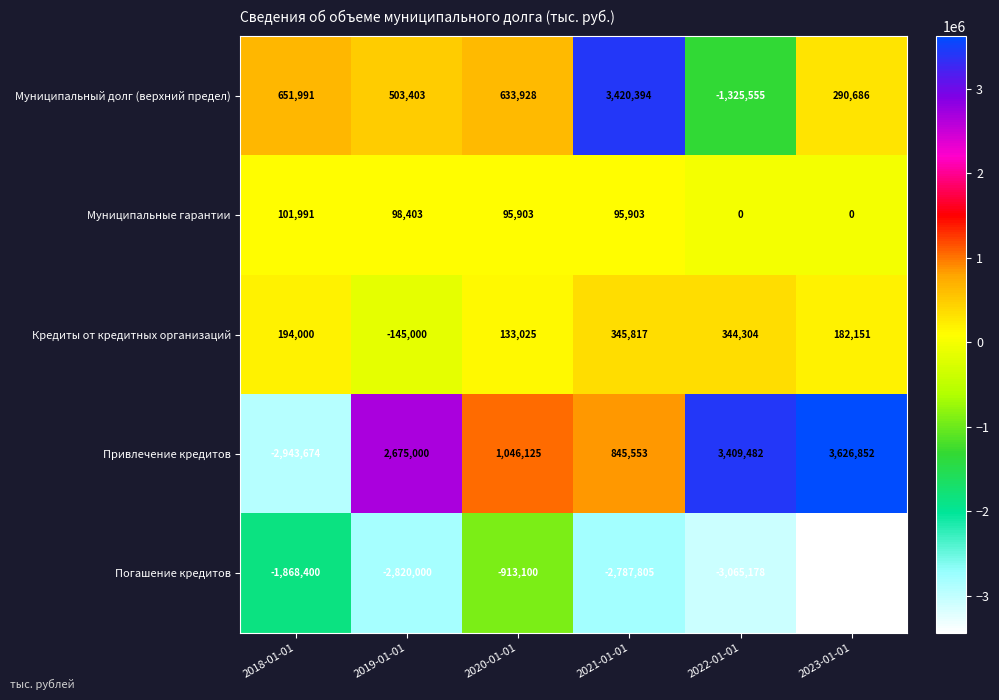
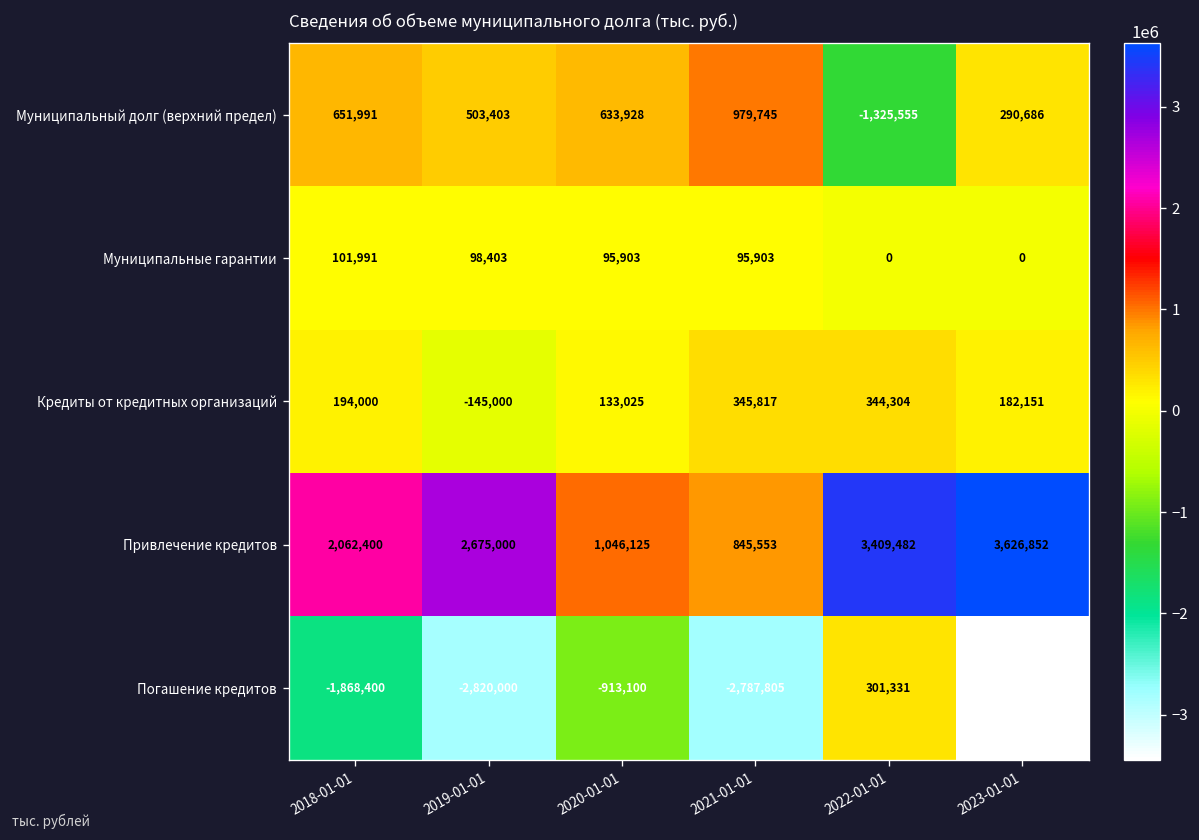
Муниципальный долг (верхний предел), 2021-01-01: 3,420,394 -> 979,745
Привлечение кредитов, 2018-01-01: -2,943,674 -> 2,062,400
Погашение кредитов, 2022-01-01: -3,065,178 -> 301,331
